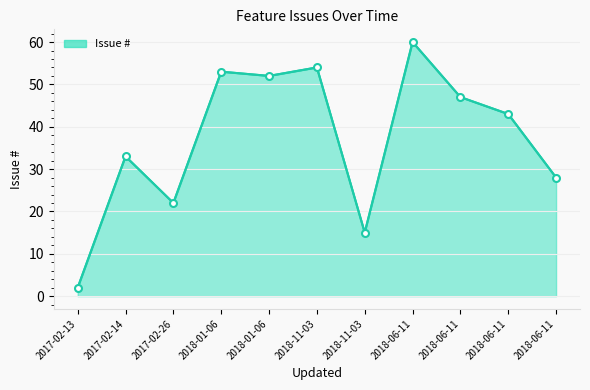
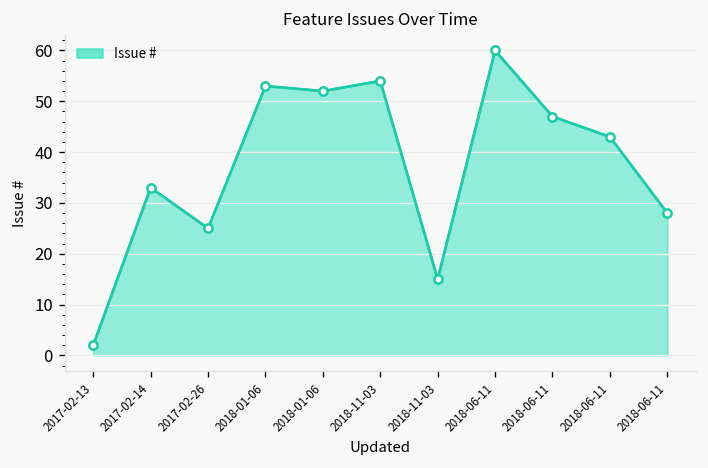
2017-02-26: 22 -> 25
